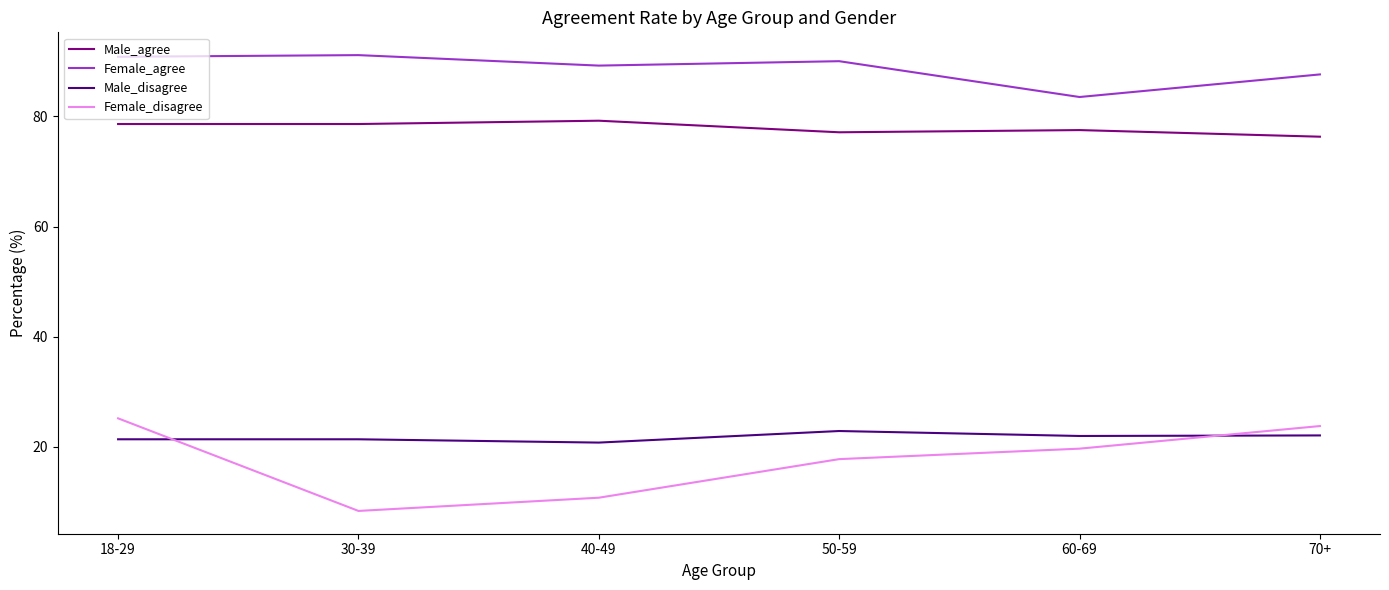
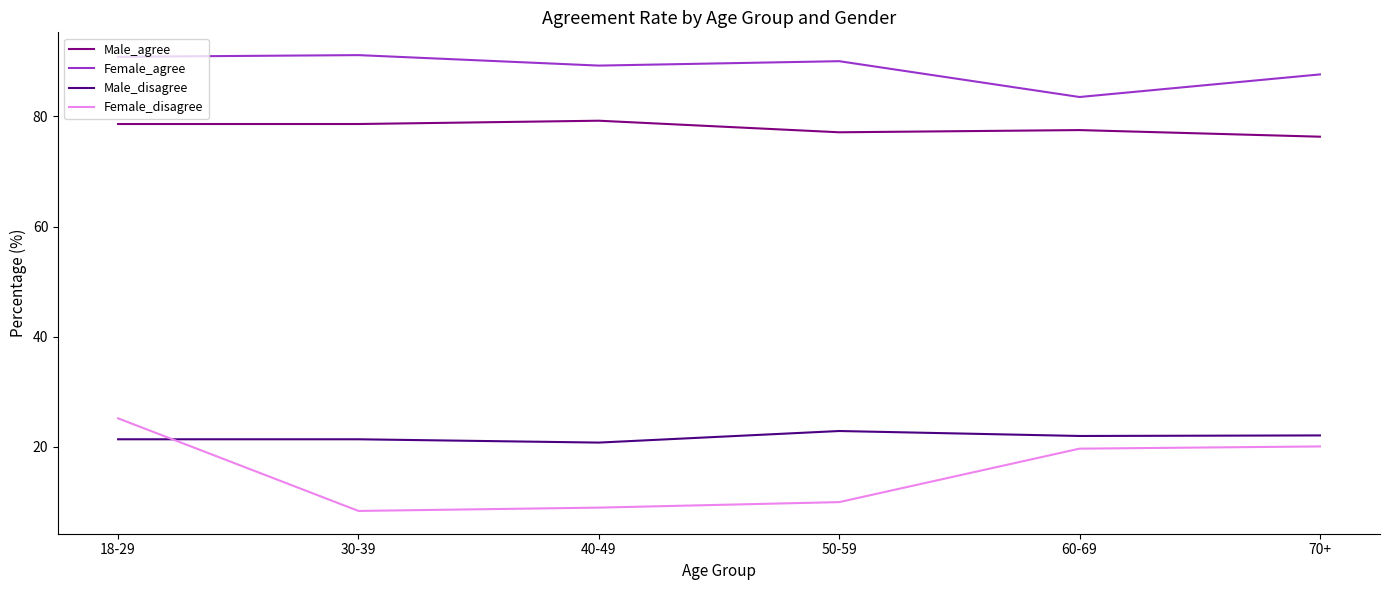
Female_disagree, 40-49: 11 -> 9
Female_disagree, 50-59: 18 -> 10
Female_disagree, 70+: 24 -> 20
